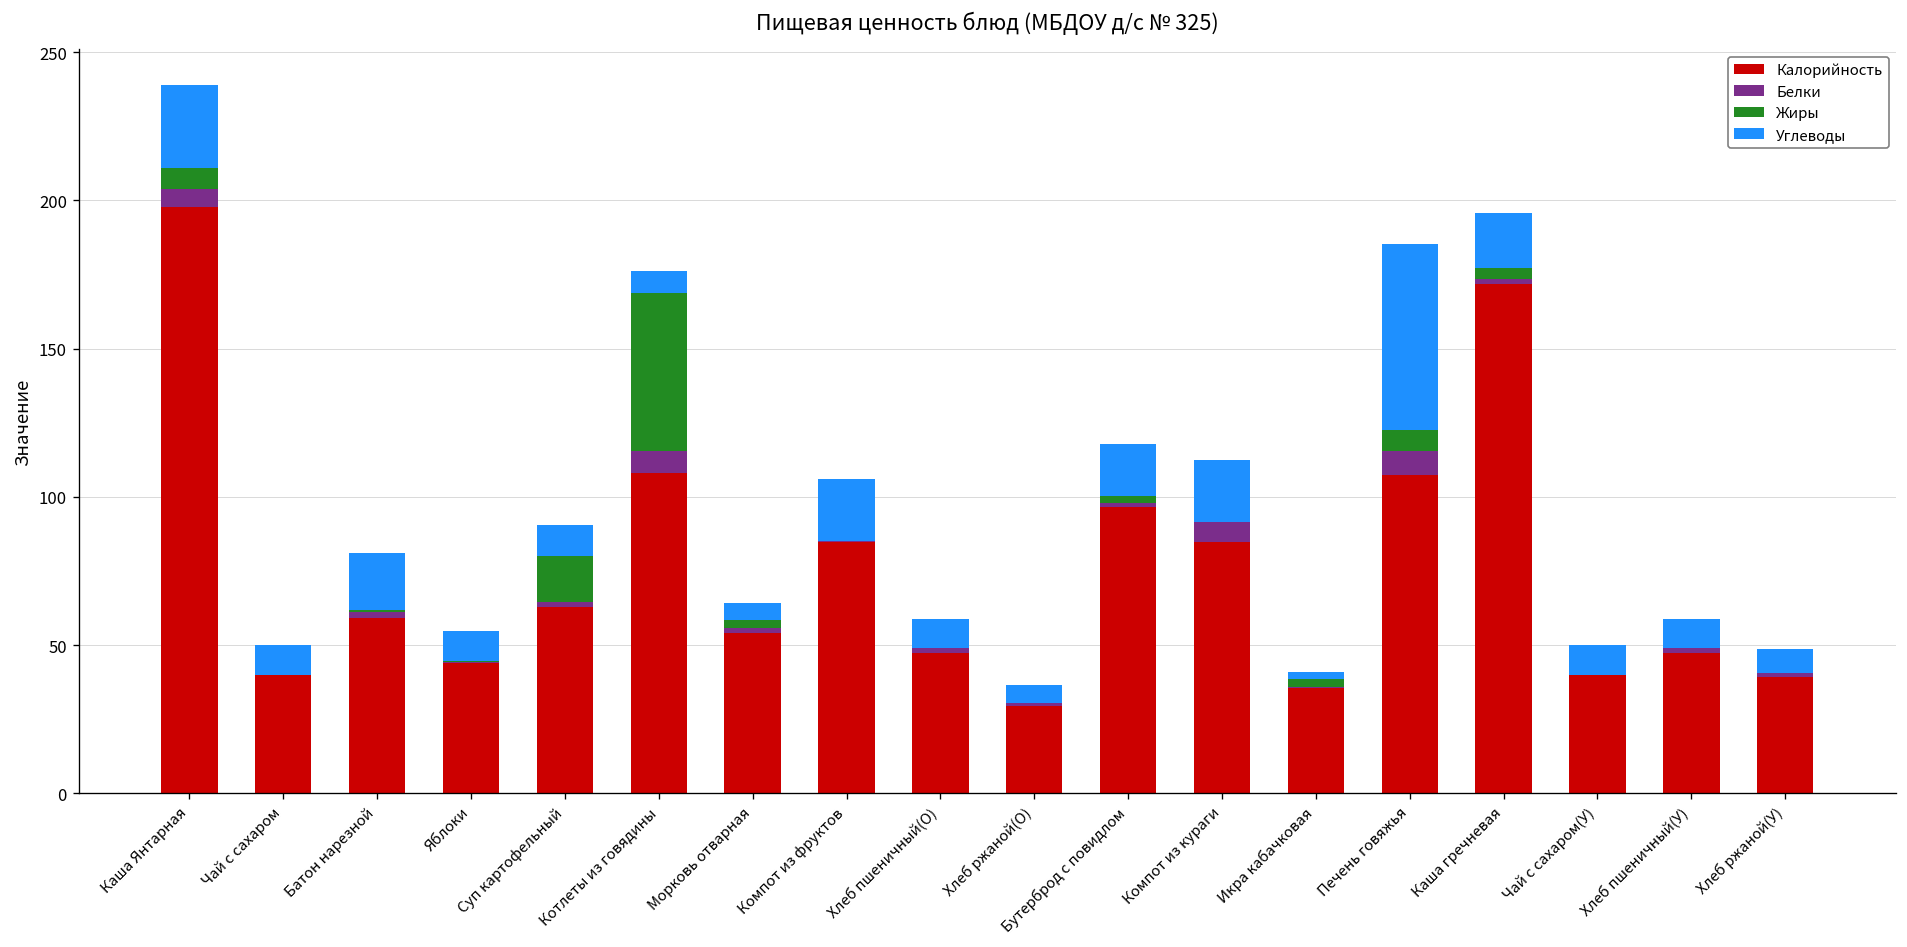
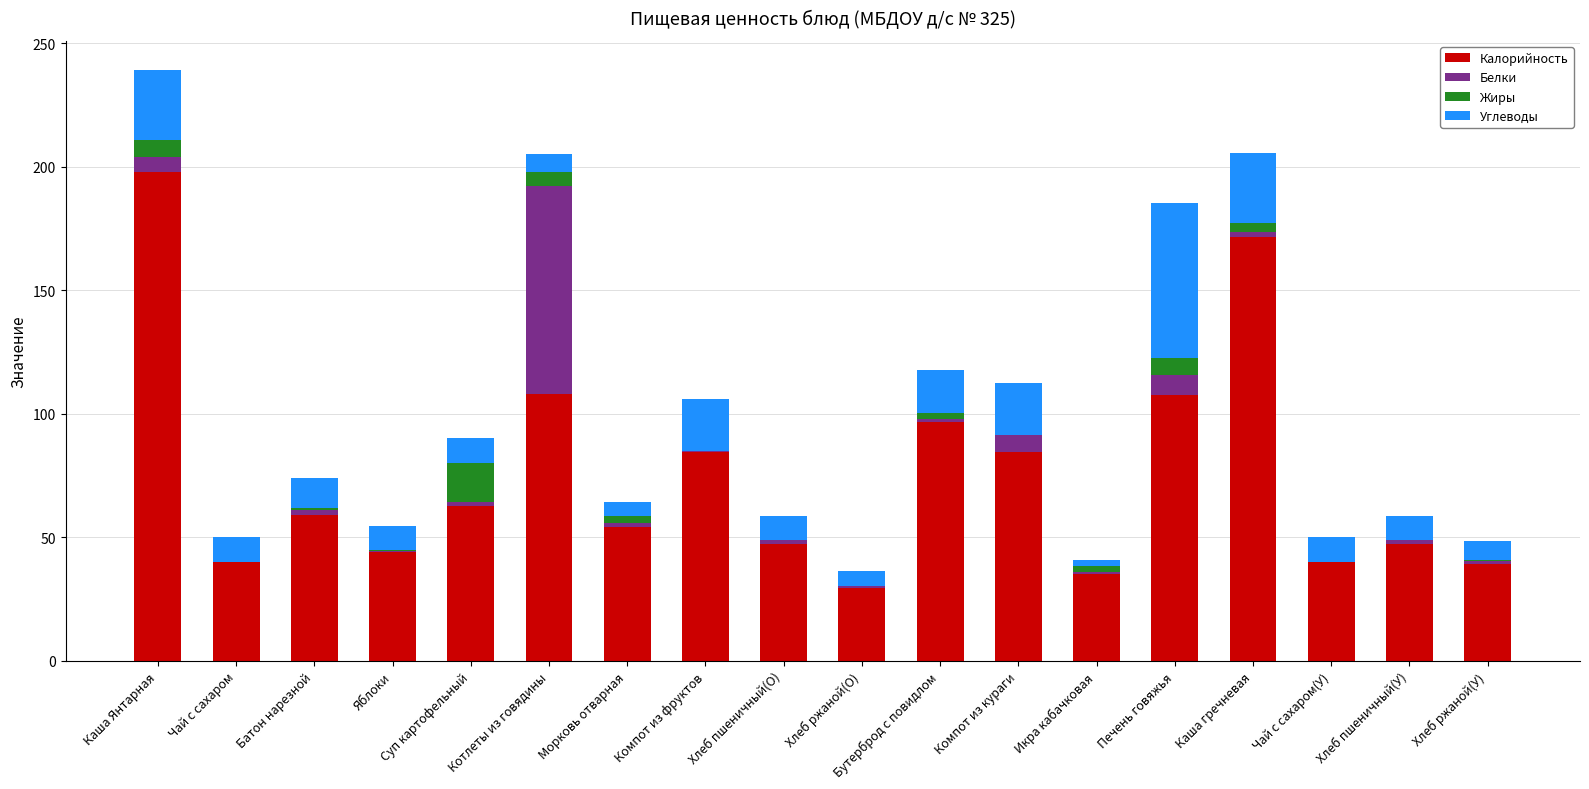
Углеводы, Батон нарезной: 19 -> 12
Белки, Котлеты из говядины: 7 -> 84
Жиры, Котлеты из говядины: 53 -> 6
Углеводы, Каша гречневая: 18 -> 28
